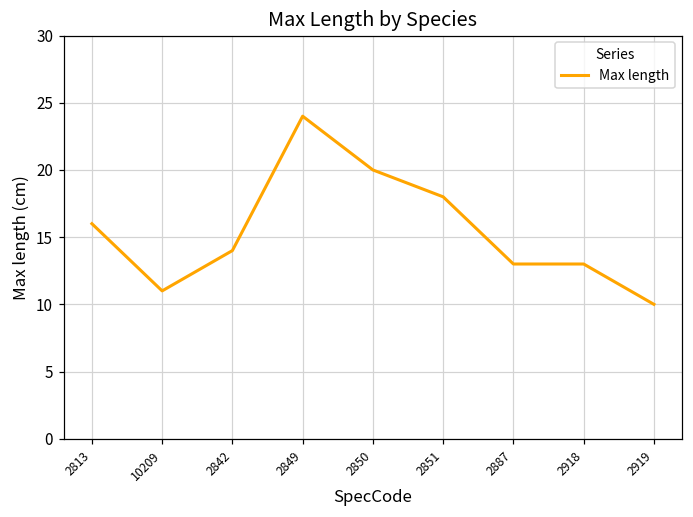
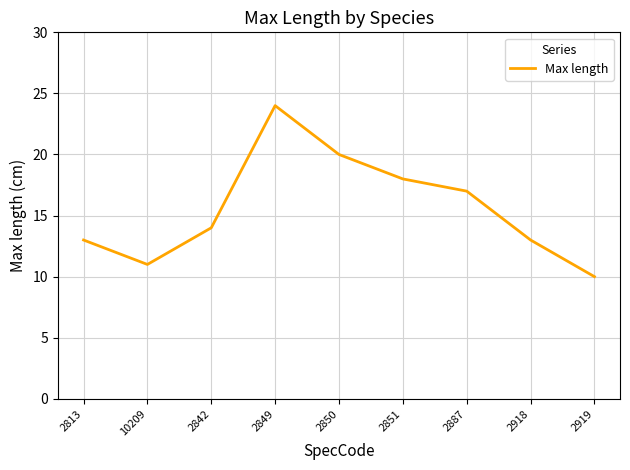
2813: 16 -> 13
2887: 13 -> 17
